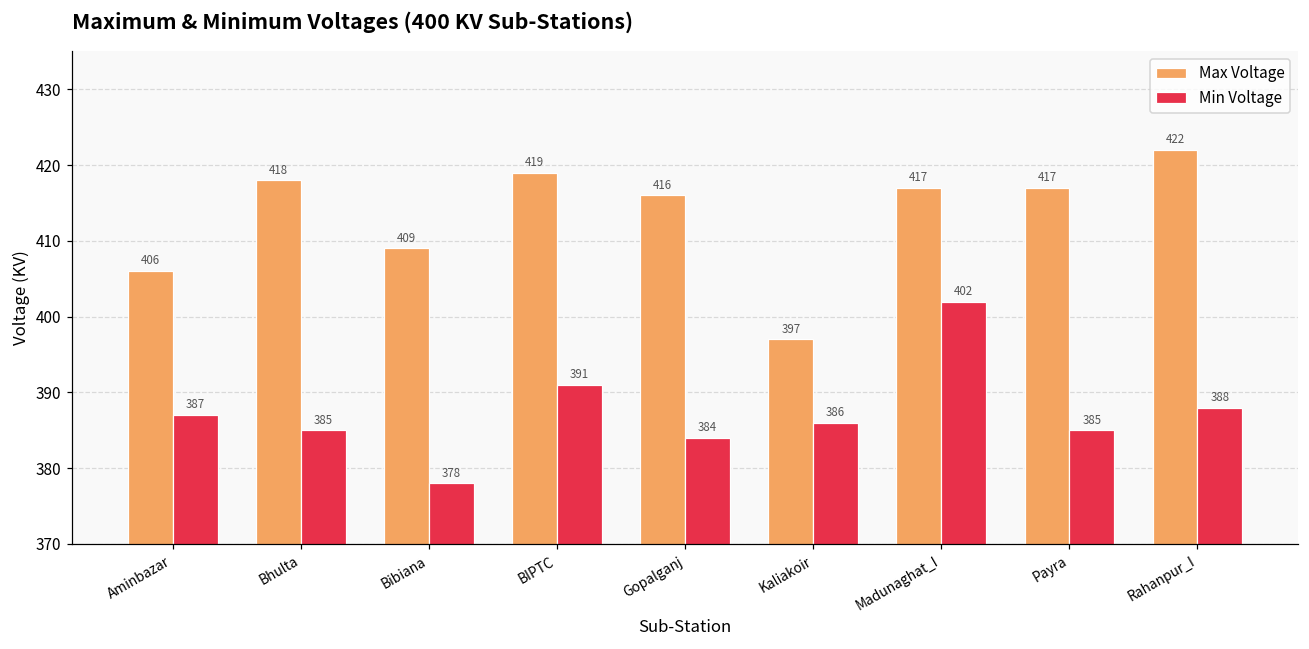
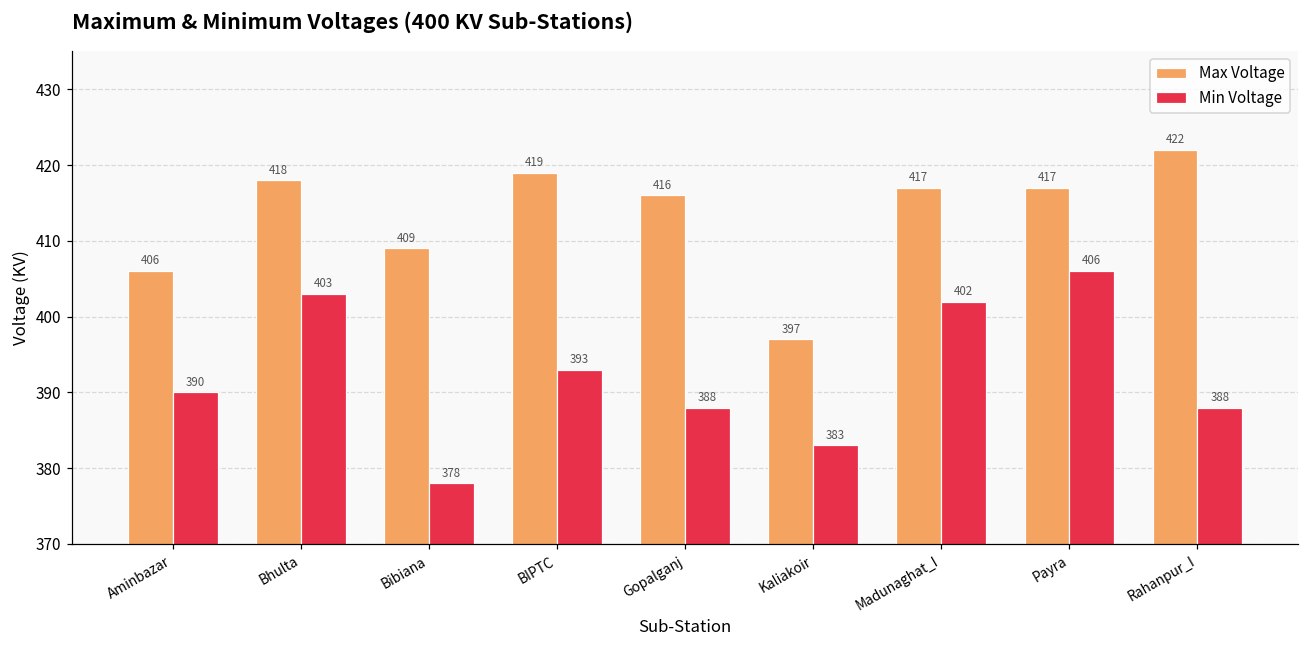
Min Voltage, Aminbazar: 387 -> 390
Min Voltage, Bhulta: 385 -> 403
Min Voltage, BIPTC: 391 -> 393
Min Voltage, Gopalganj: 384 -> 388
Min Voltage, Kaliakoir: 386 -> 383
Min Voltage, Payra: 385 -> 406
